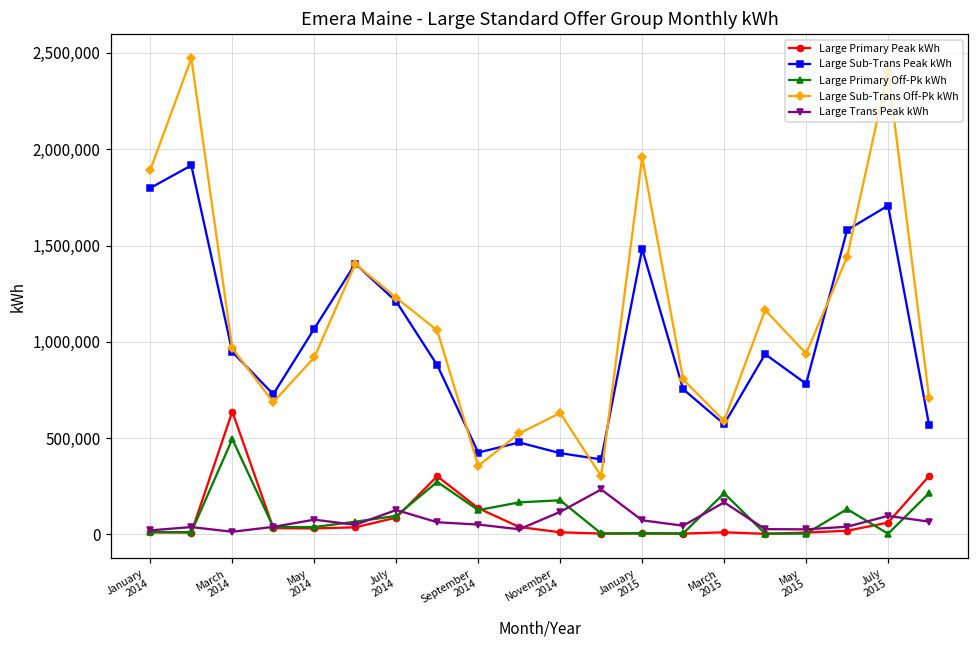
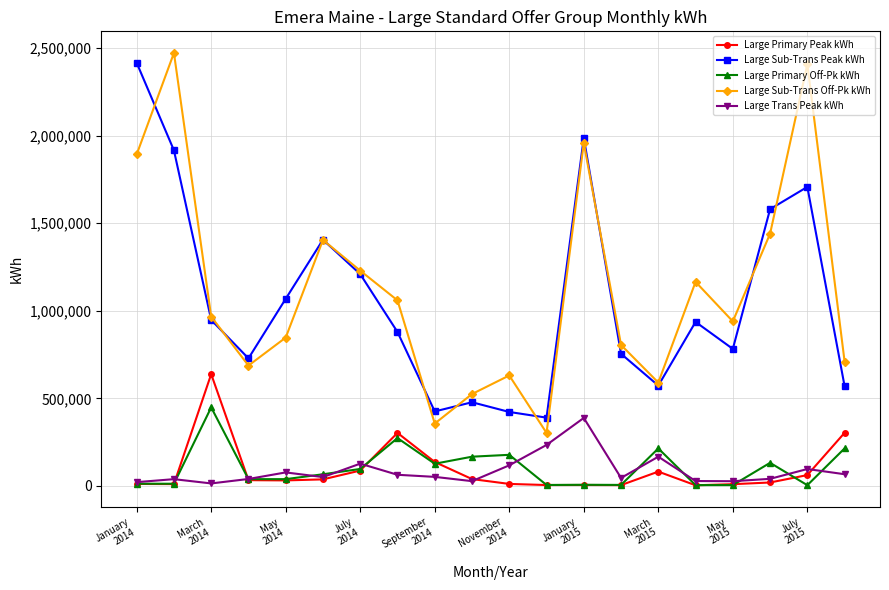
Large Sub-Trans Peak kWh, January 2014: 1,800,000 -> 2,420,000
Large Primary Off-Pk kWh, March 2014: 500,000 -> 450,000
Large Sub-Trans Off-Pk kWh, May 2014: 920,000 -> 850,000
Large Sub-Trans Peak kWh, January 2015: 1,480,000 -> 1,990,000
Large Trans Peak kWh, January 2015: 70,000 -> 390,000
Large Primary Peak kWh, March 2015: 10,000 -> 80,000
